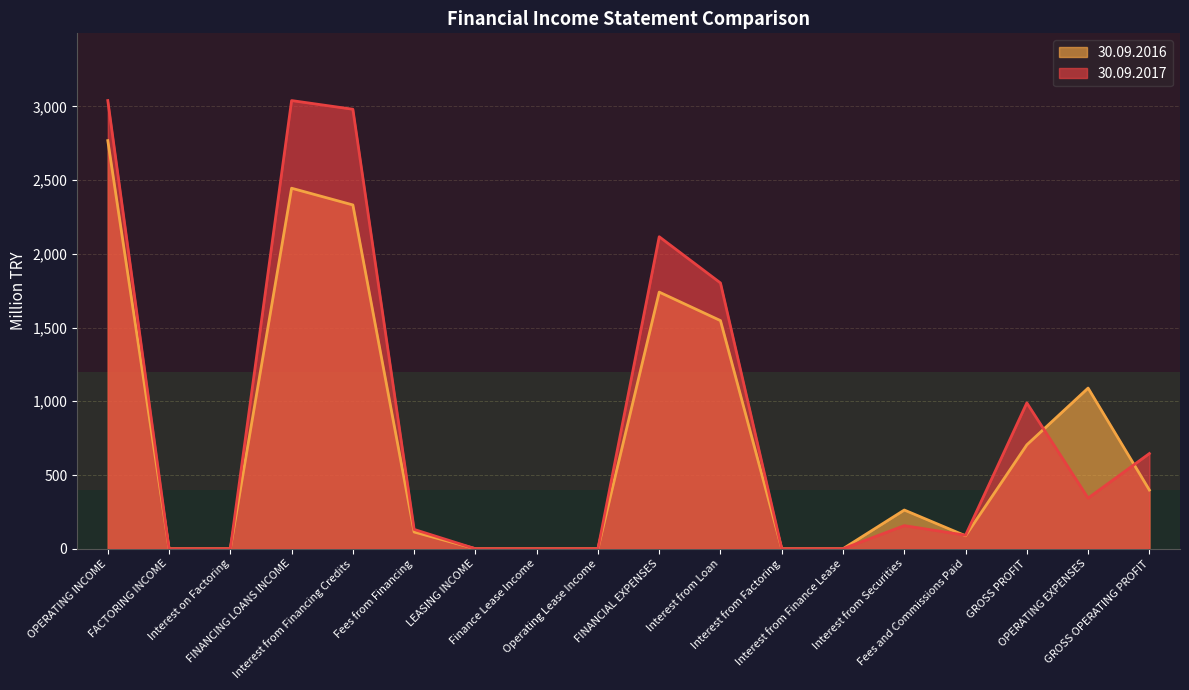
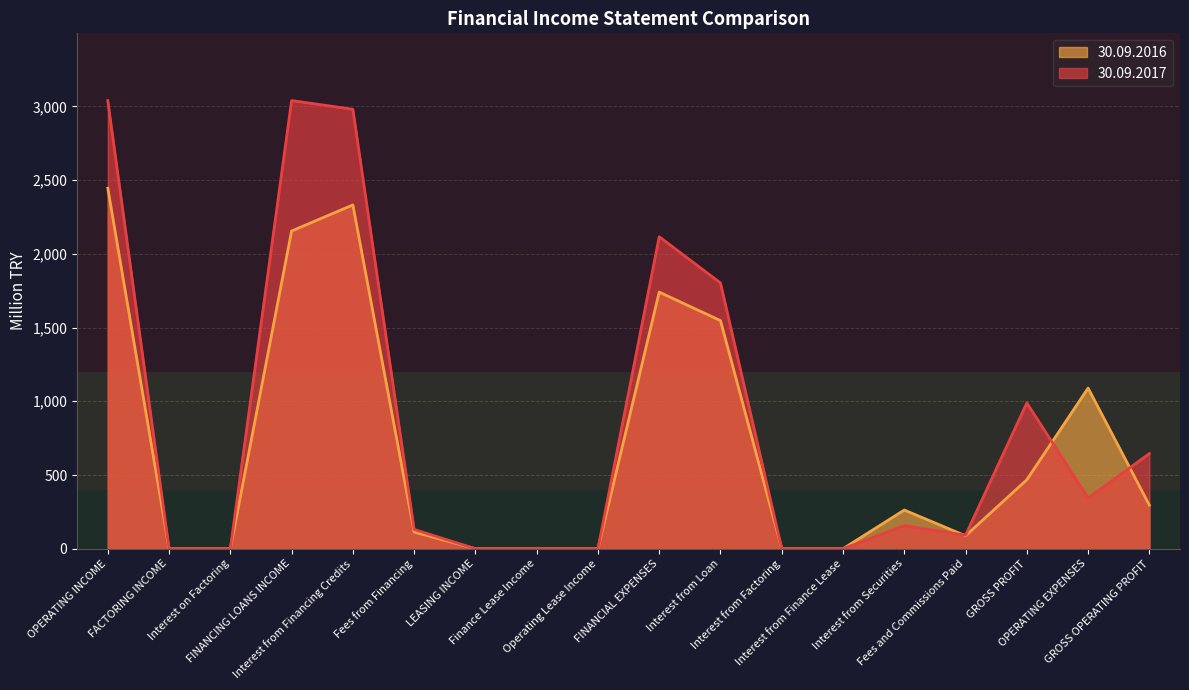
30.09.2016, OPERATING INCOME: 2,770 -> 2,450
30.09.2016, FINANCING LOANS INCOME: 2,450 -> 2,150
30.09.2016, GROSS PROFIT: 700 -> 470
30.09.2016, GROSS OPERATING PROFIT: 400 -> 300
